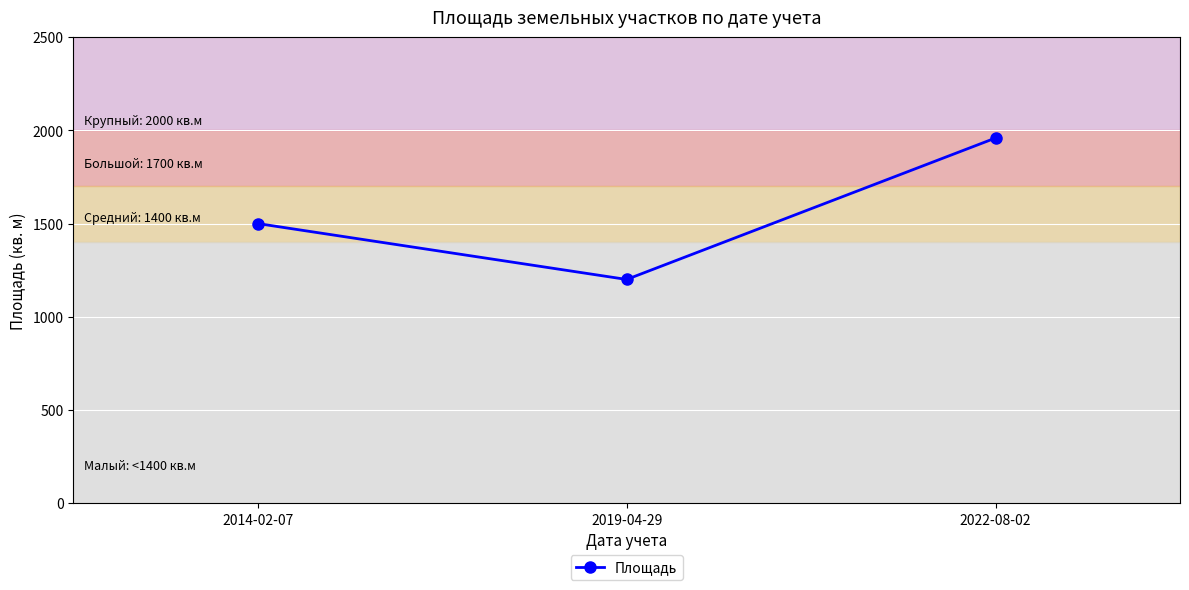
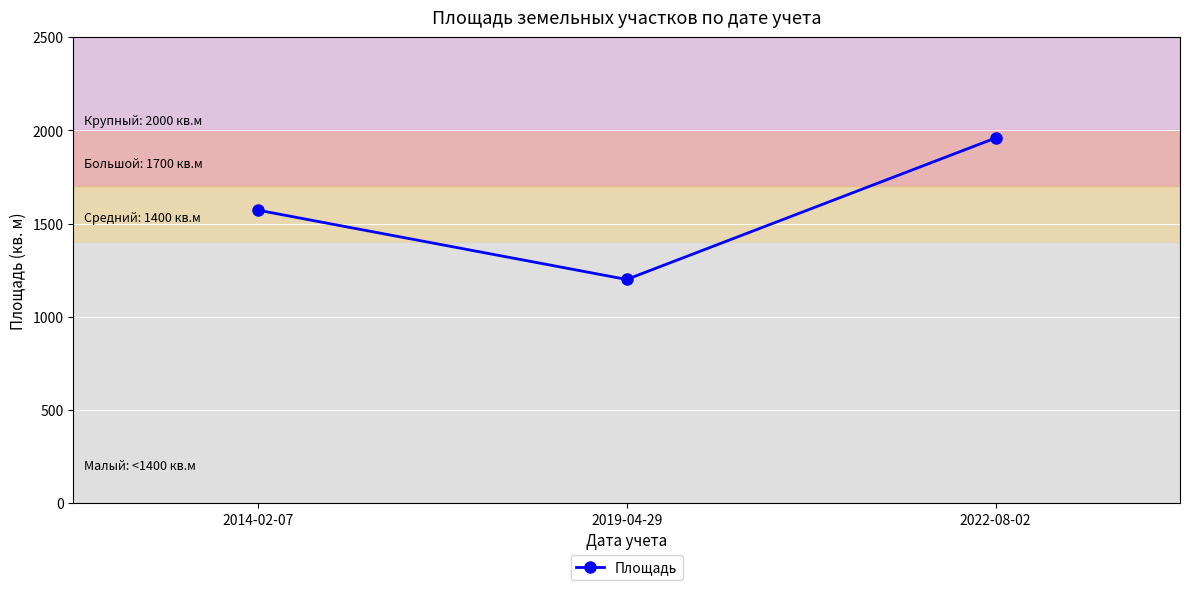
2014-02-07: 1500 -> 1570
